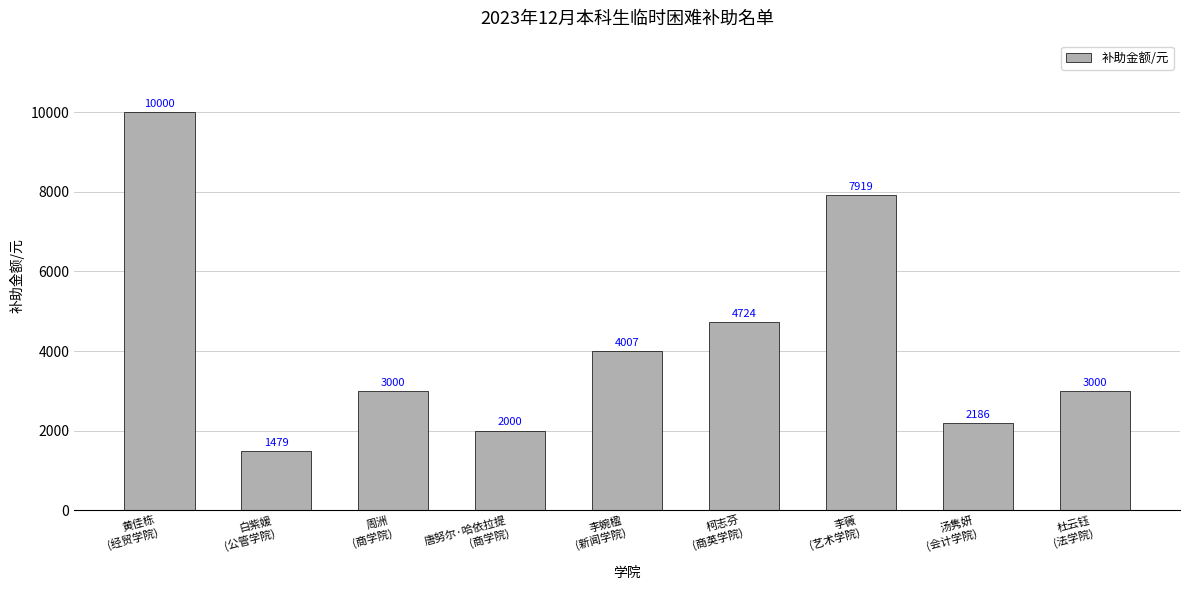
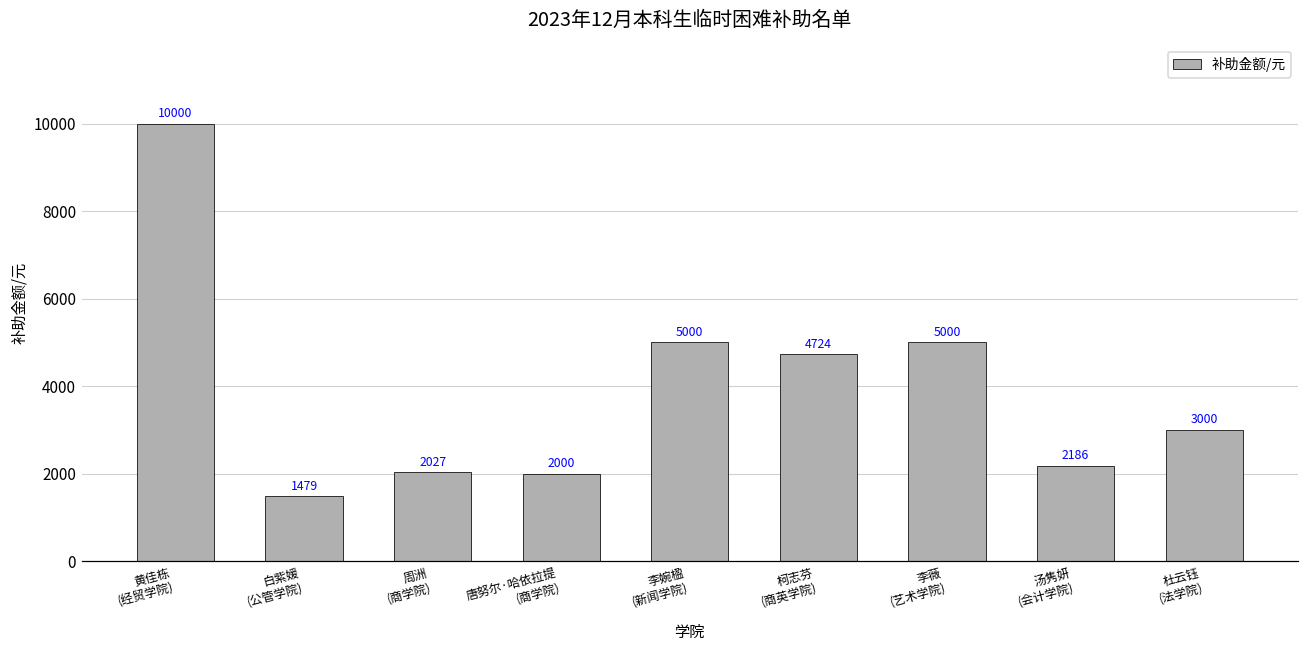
周洲 (商学院): 3000 -> 2027
李婉楹 (新闻学院): 4007 -> 5000
李薇 (艺术学院): 7919 -> 5000
